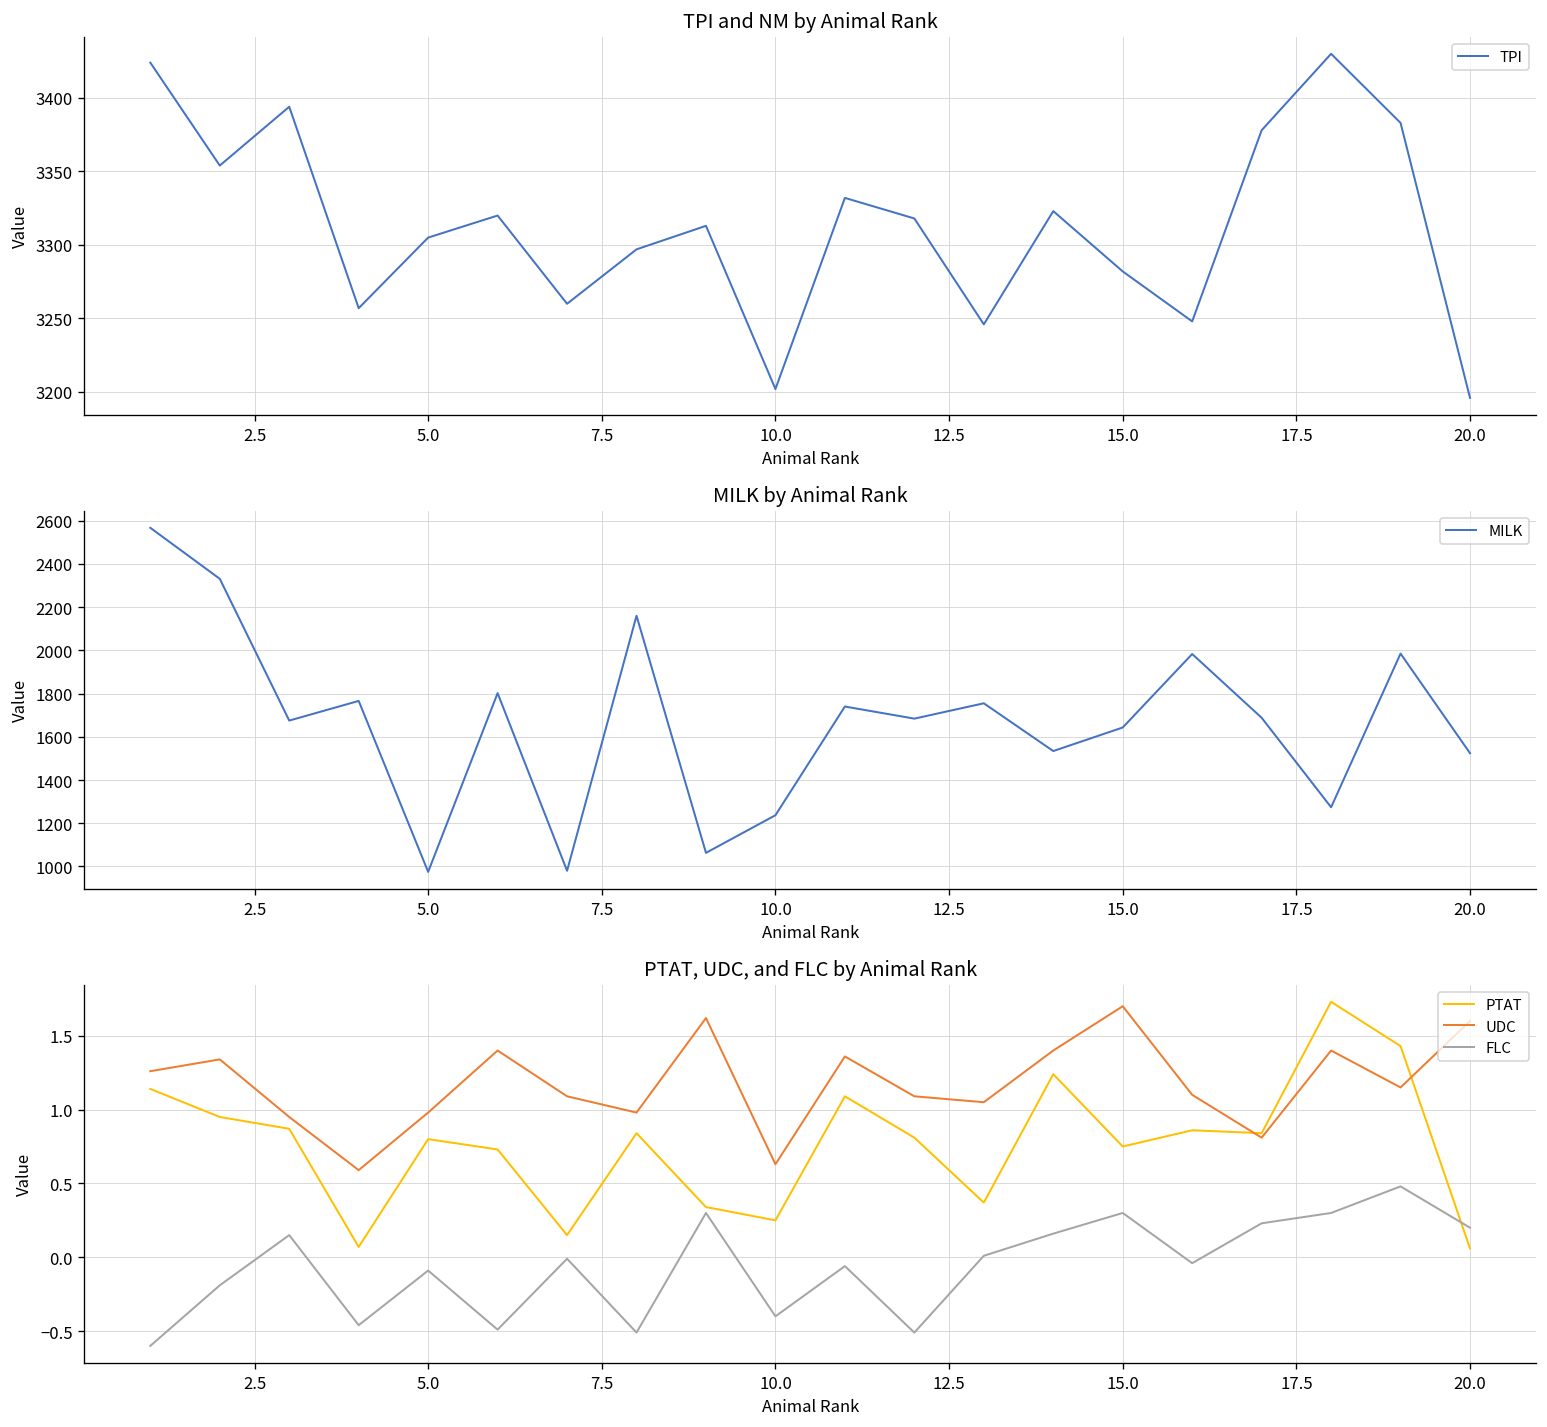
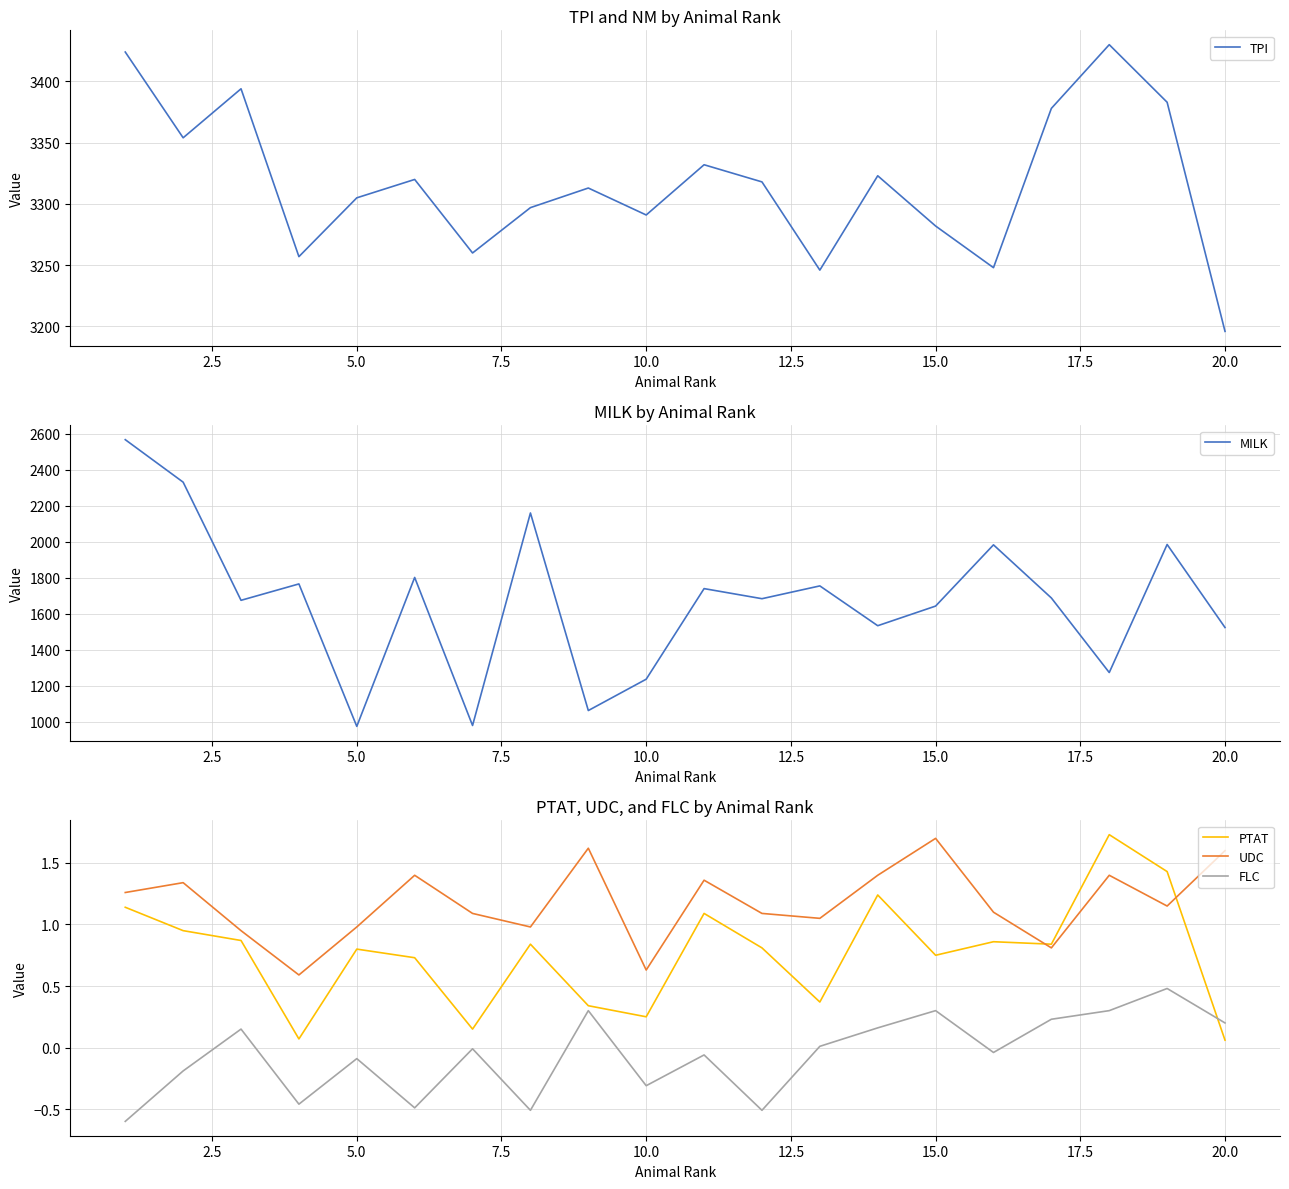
TPI and NM by Animal Rank, 10.0: 3202 -> 3291
PTAT, UDC, and FLC by Animal Rank, FLC, 10.0: -0.40 -> -0.31
